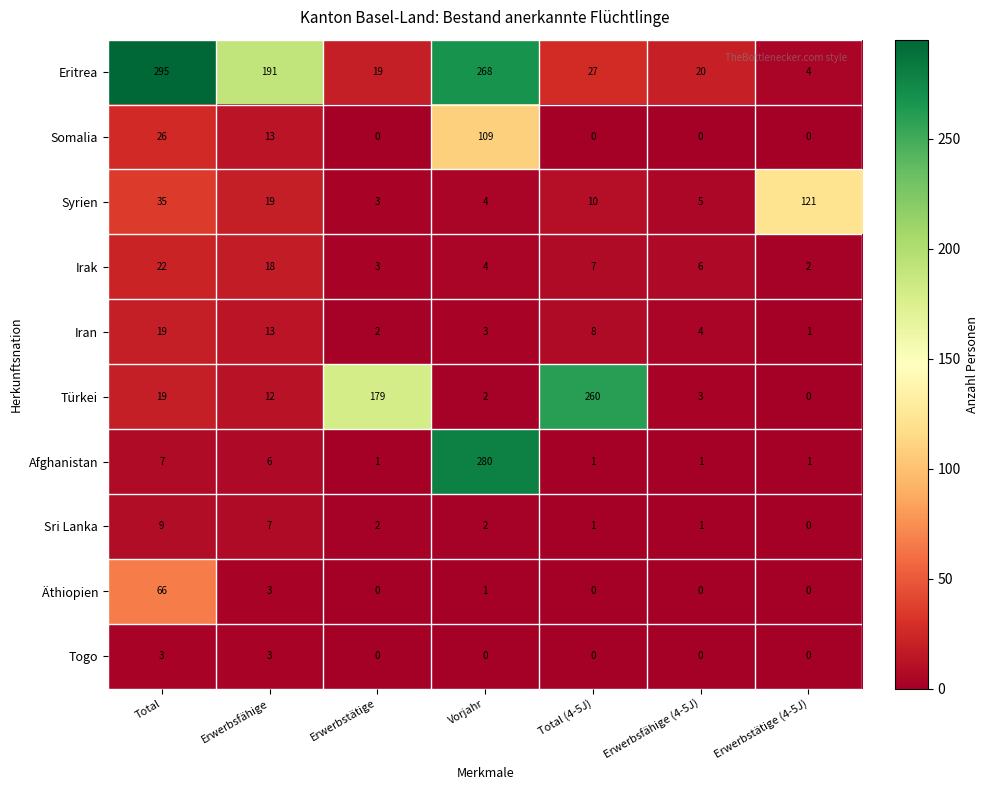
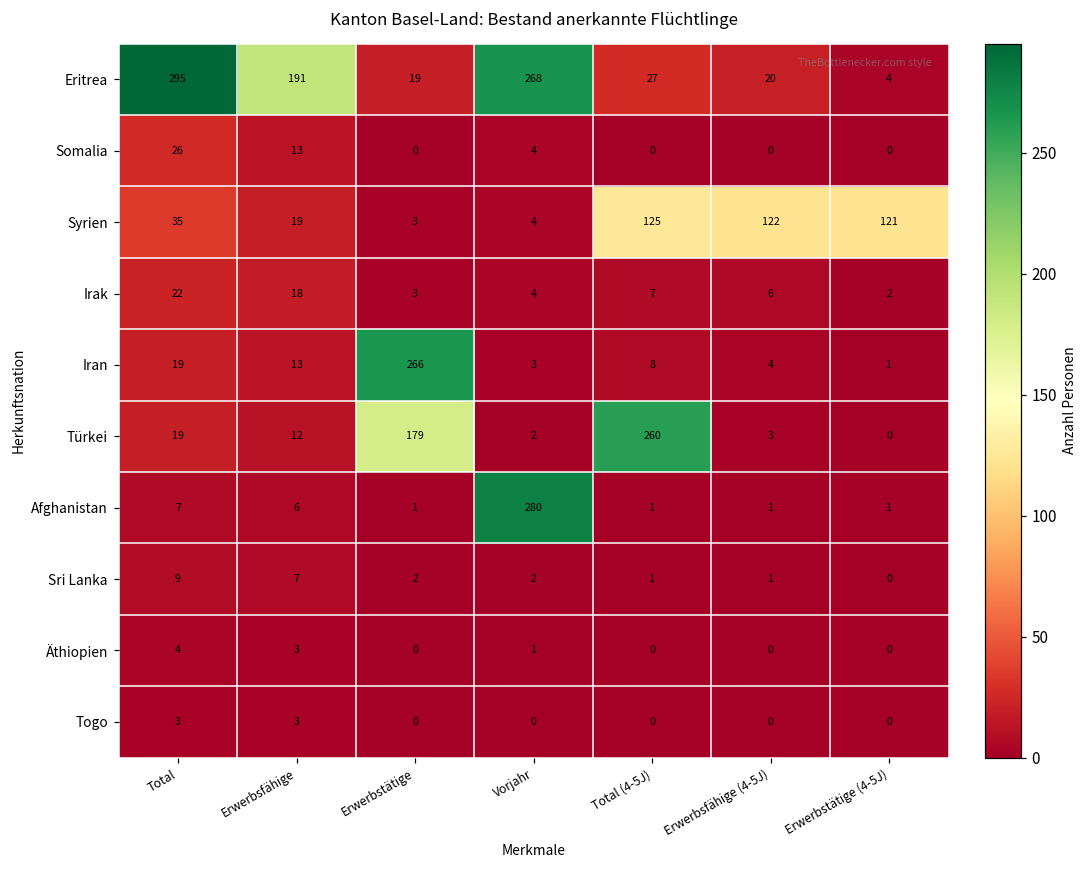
Somalia, Vorjahr: 109 -> 4
Syrien, Total (4-5J): 10 -> 125
Syrien, Erwerbsfähige (4-5J): 5 -> 122
Iran, Erwerbstätige: 2 -> 266
Äthiopien, Total: 66 -> 4
